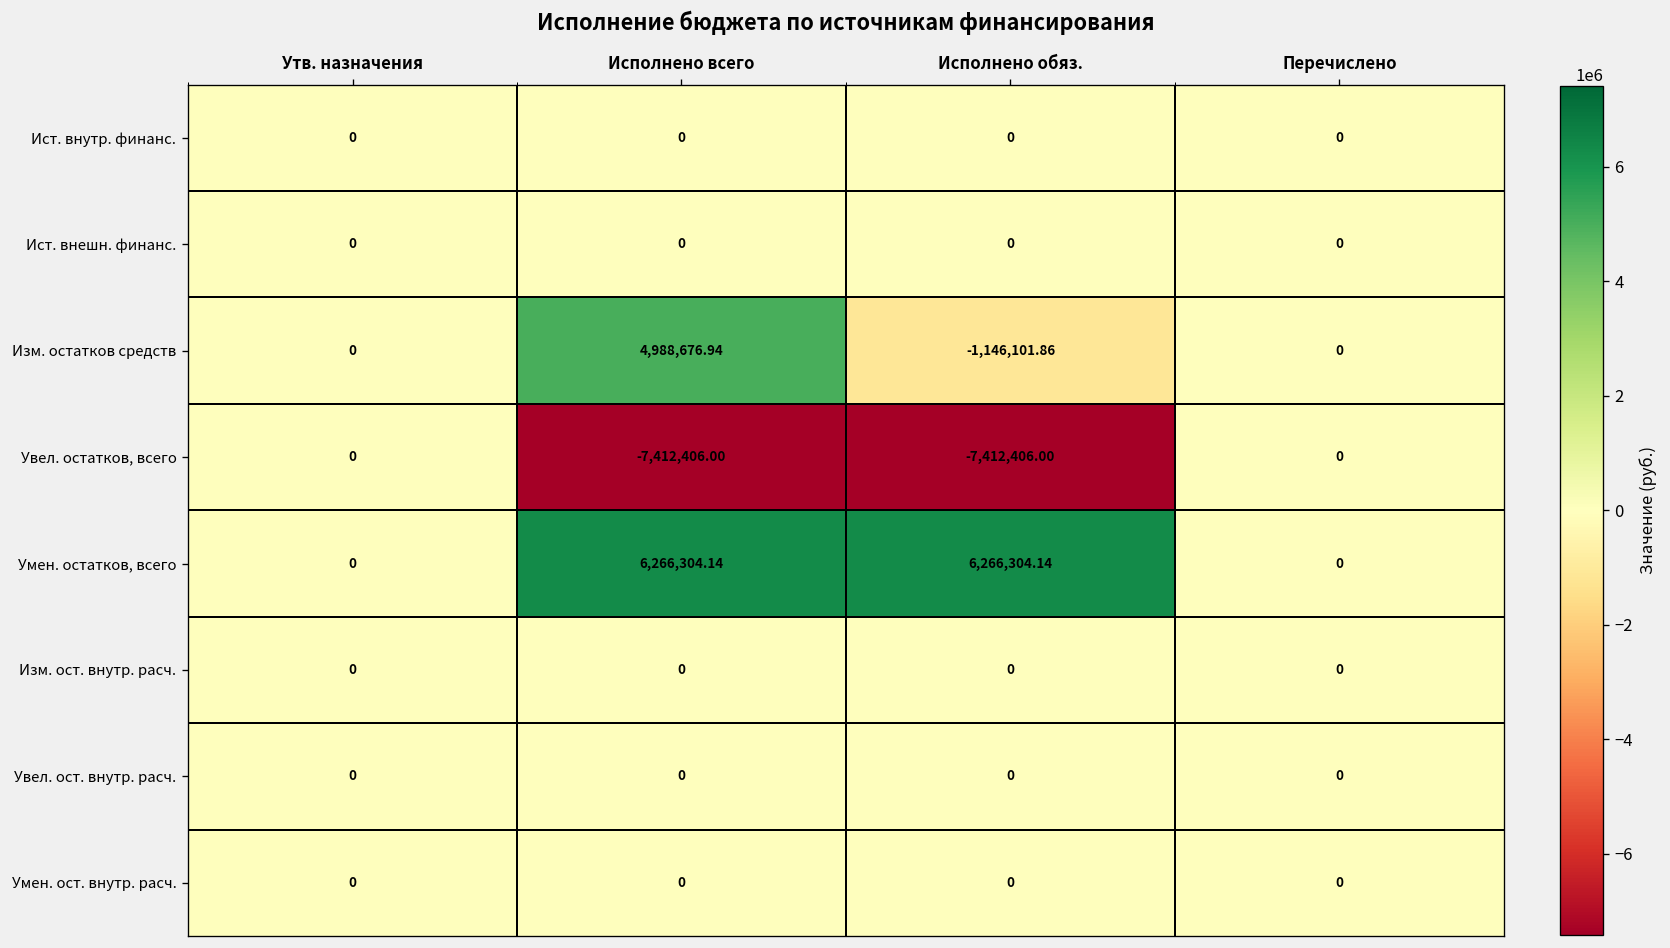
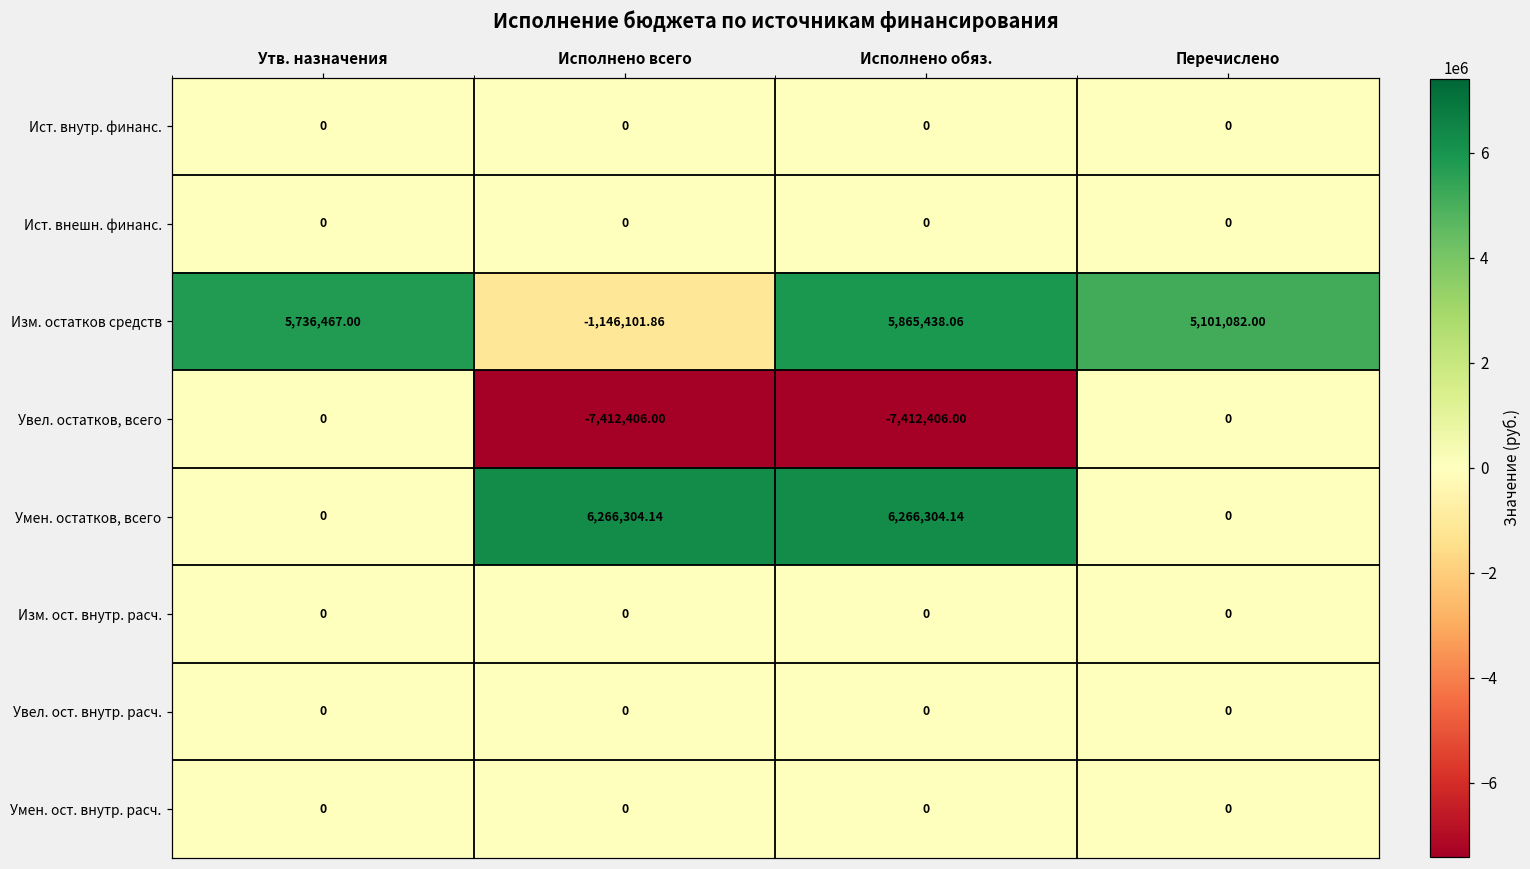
Изм. остатков средств, Утв. назначения: 0 -> 5,736,467.00
Изм. остатков средств, Исполнено всего: 4,988,676.94 -> -1,146,101.86
Изм. остатков средств, Исполнено обяз.: -1,146,101.86 -> 5,865,438.06
Изм. остатков средств, Перечислено: 0 -> 5,101,082.00
